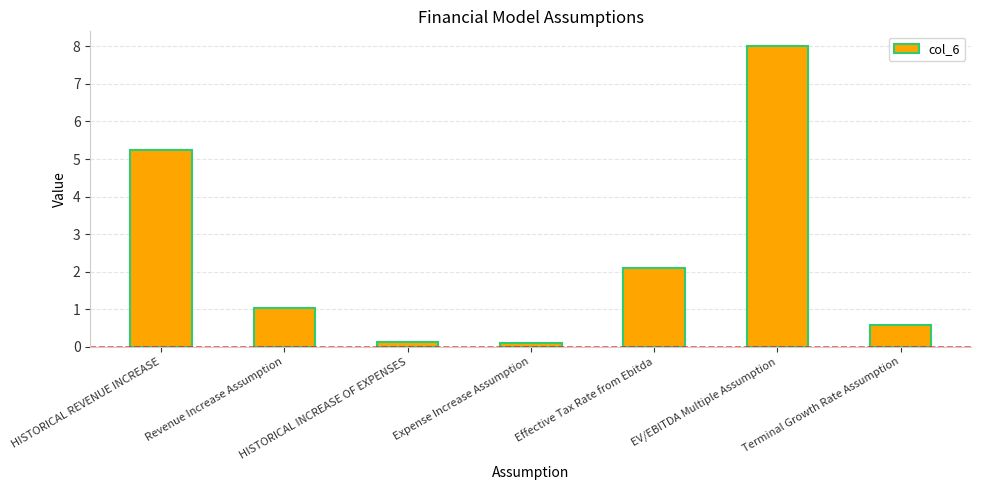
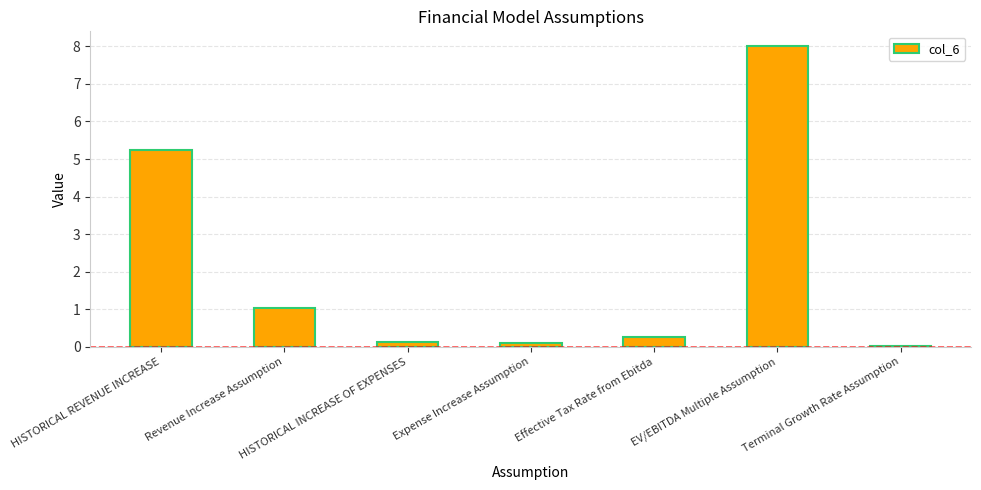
Effective Tax Rate from Ebitda: 2.1 -> 0.3
Terminal Growth Rate Assumption: 0.6 -> 0.0
